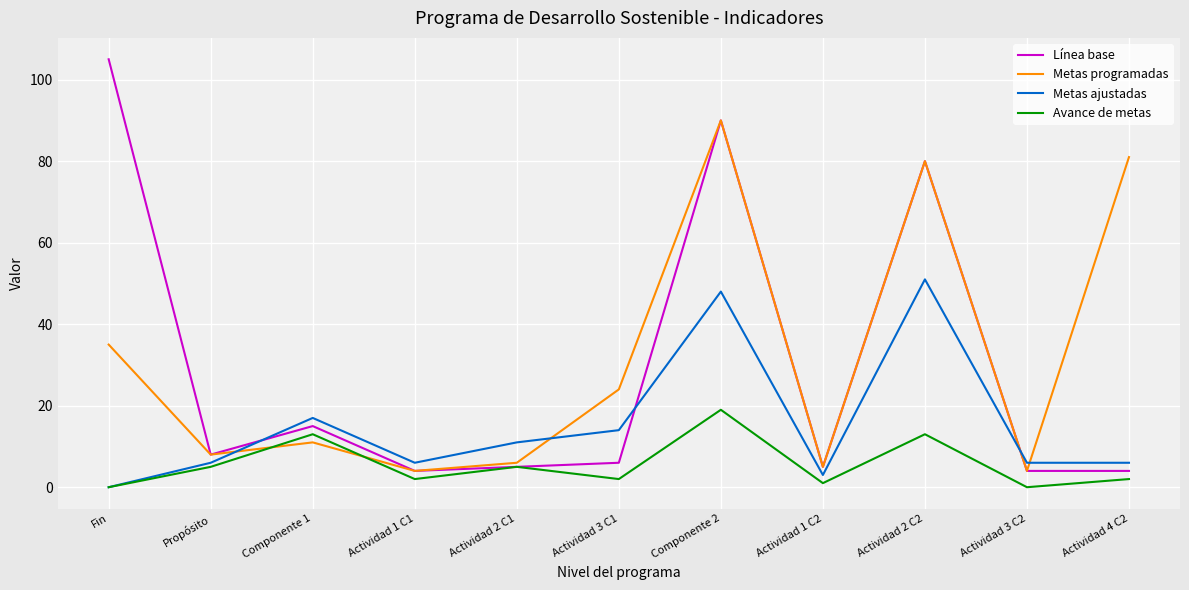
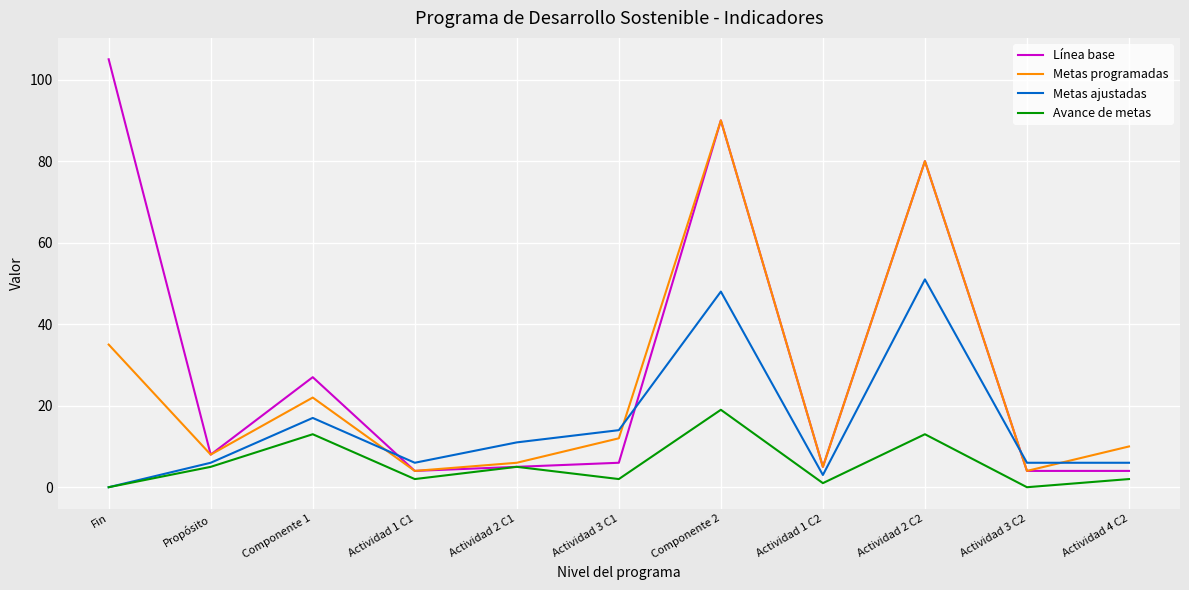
Línea base, Componente 1: 15 -> 27
Metas programadas, Componente 1: 11 -> 22
Metas programadas, Actividad 3 C1: 24 -> 12
Metas programadas, Actividad 4 C2: 81 -> 10
